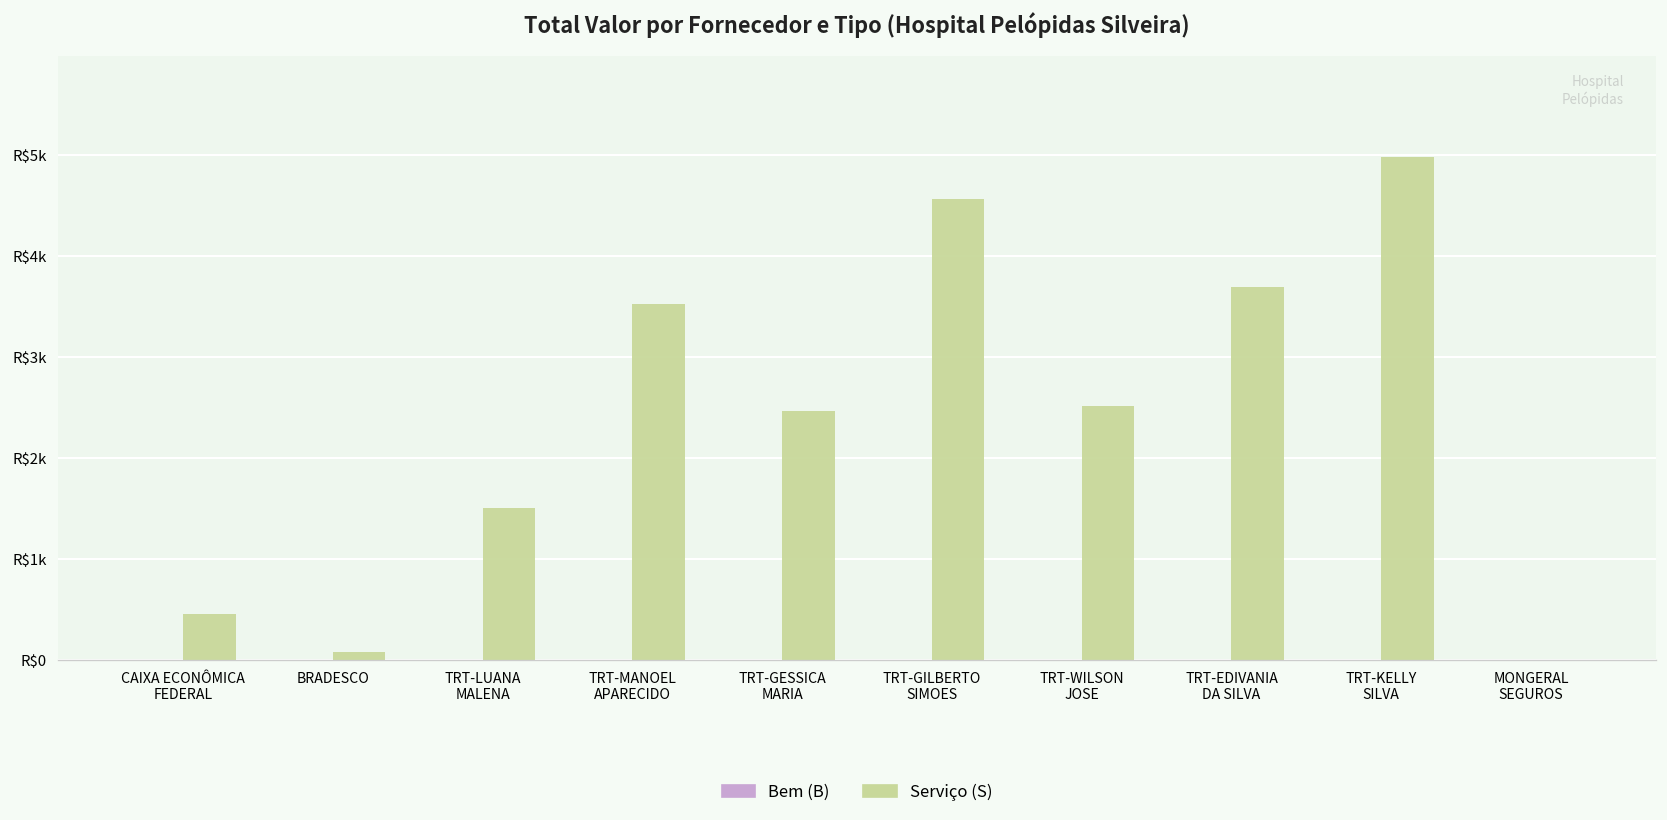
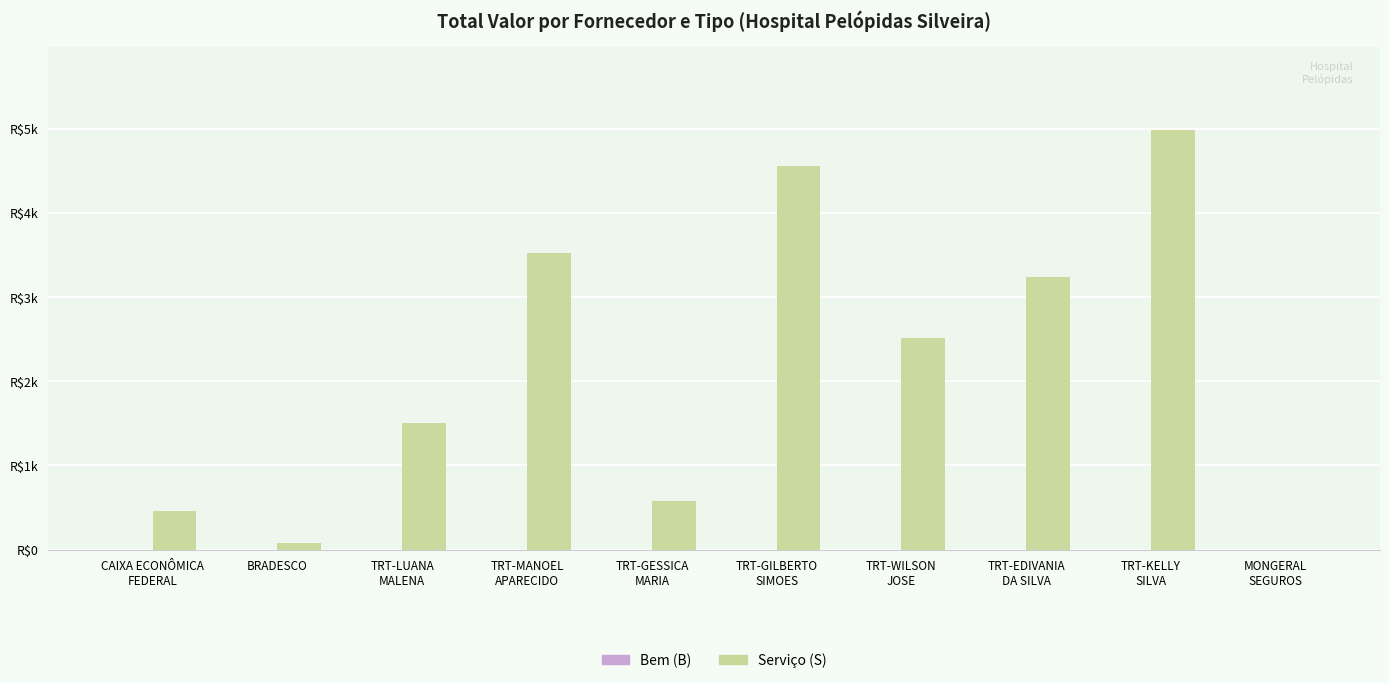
Serviço (S), TRT-GESSICA MARIA: R$2500 -> R$600
Serviço (S), TRT-EDIVANIA DA SILVA: R$3700 -> R$3200
